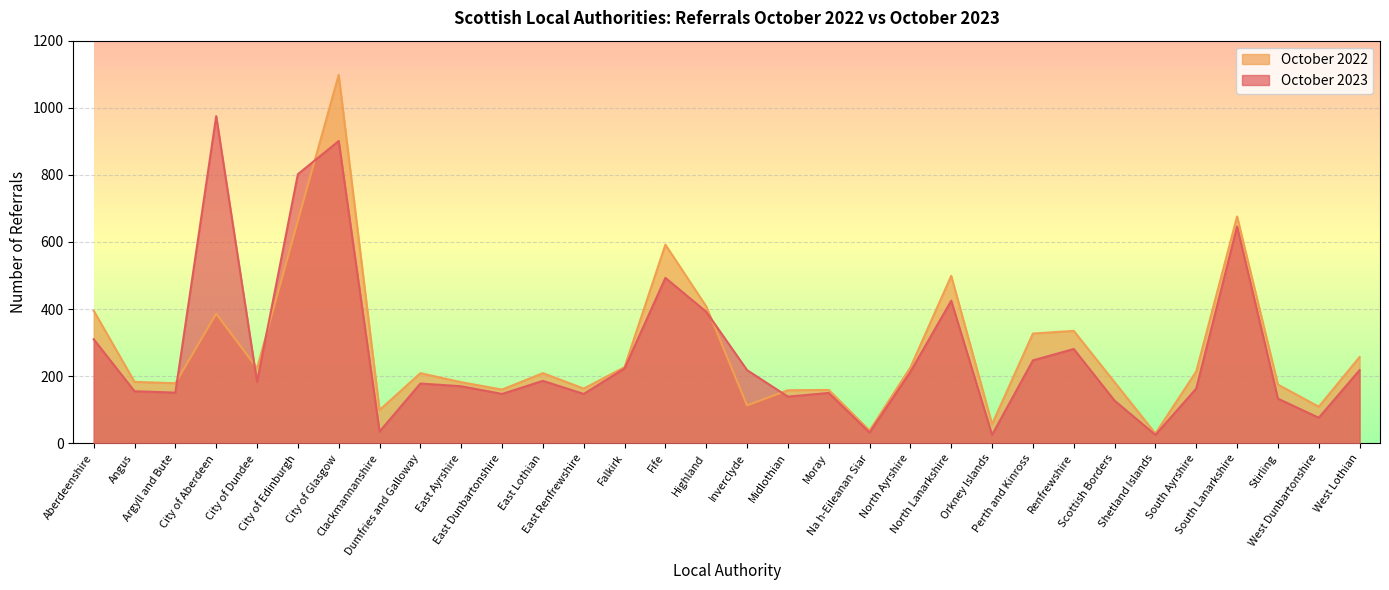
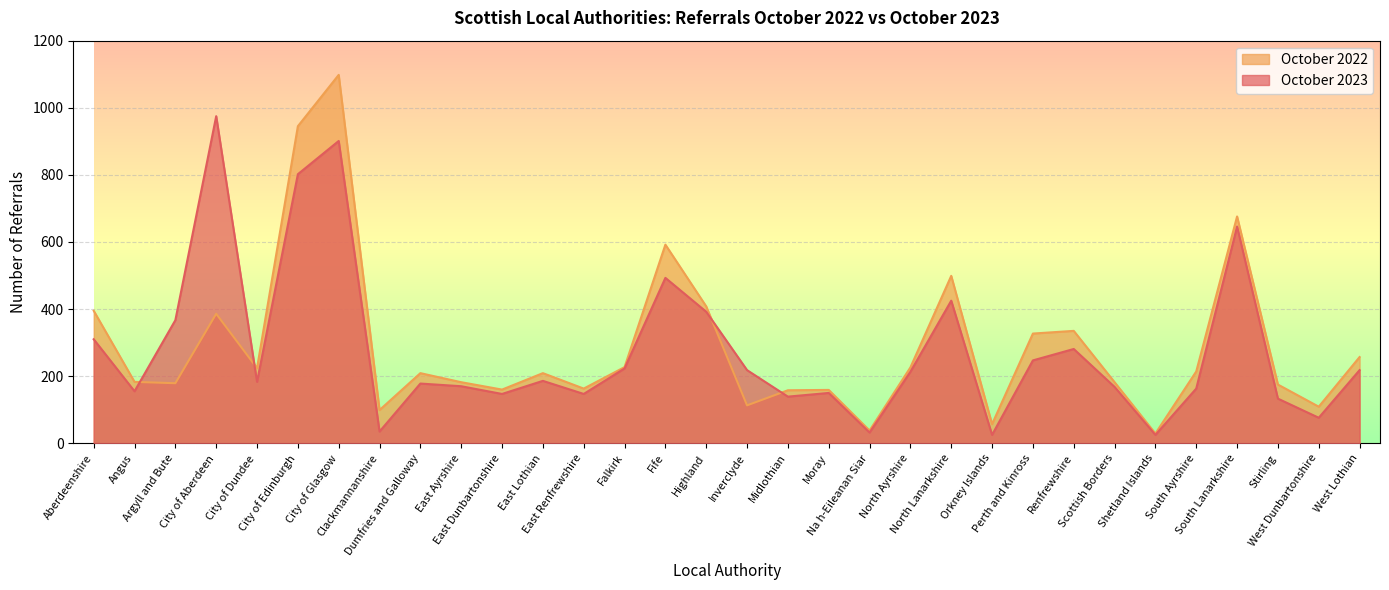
October 2023, Argyll and Bute: 150 -> 370
October 2022, City of Edinburgh: 660 -> 950
October 2023, Scottish Borders: 130 -> 170
